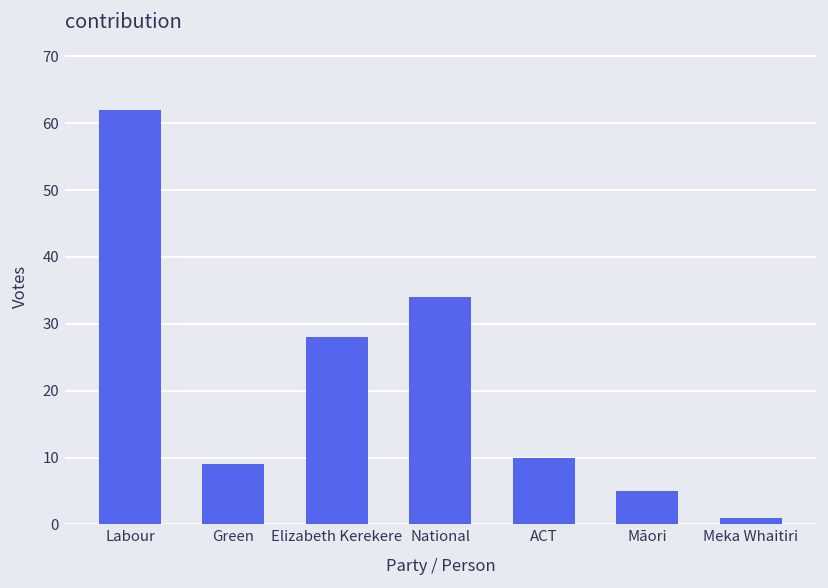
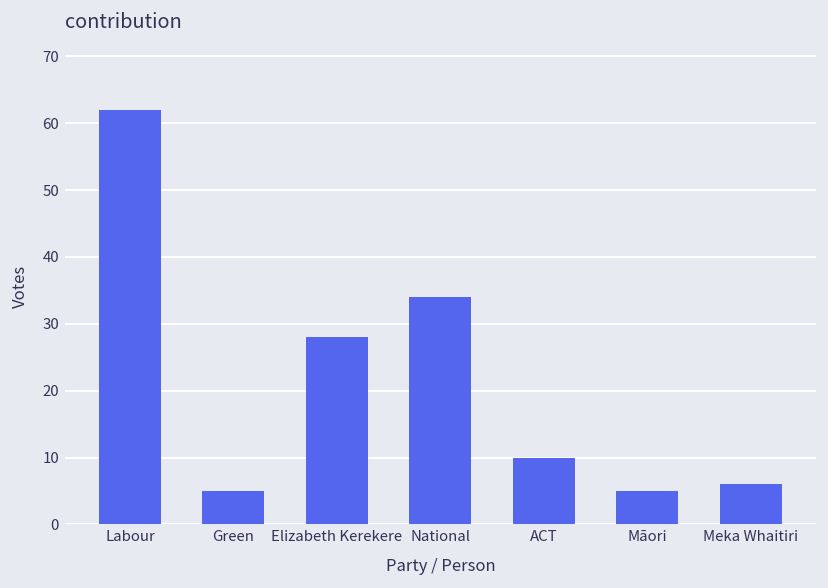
Green: 9 -> 5
Meka Whaitiri: 1 -> 6
